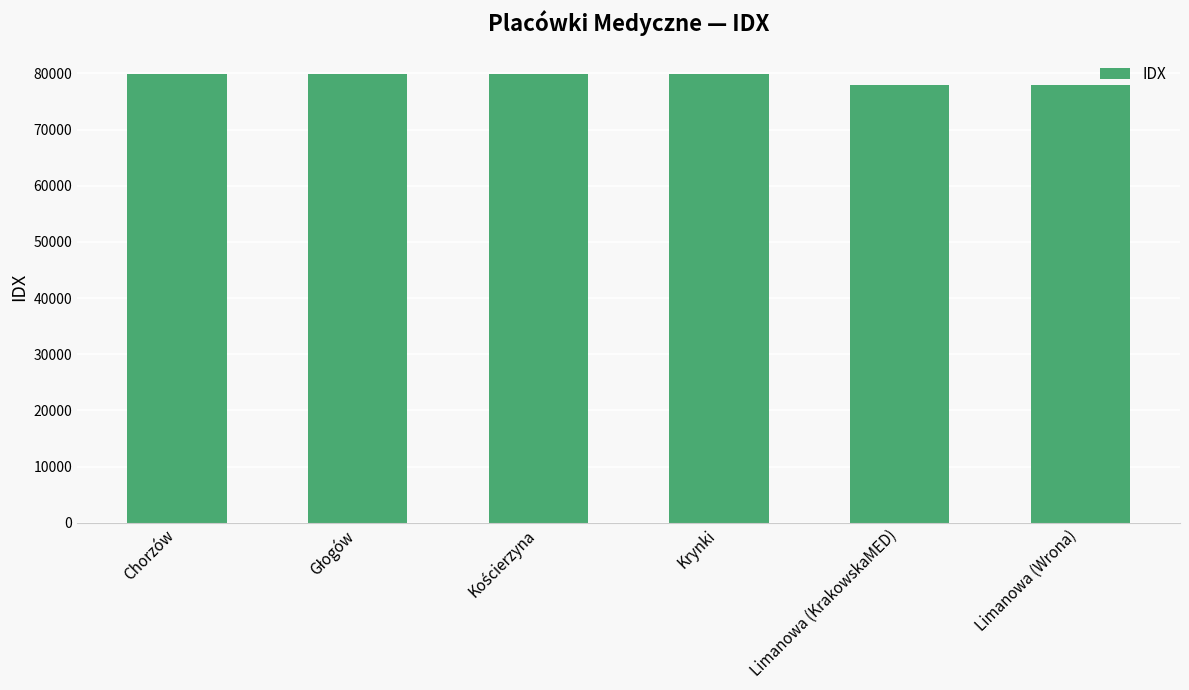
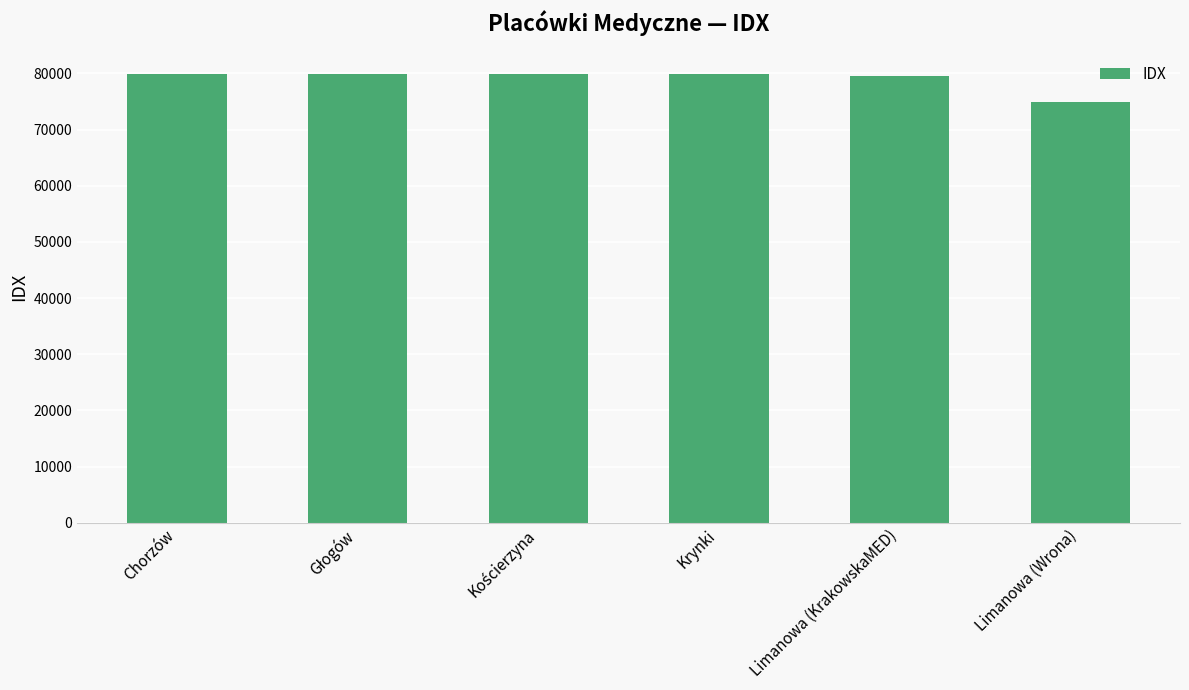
Limanowa (KrakowskaMED): 78000 -> 80000
Limanowa (Wrona): 78000 -> 75000
